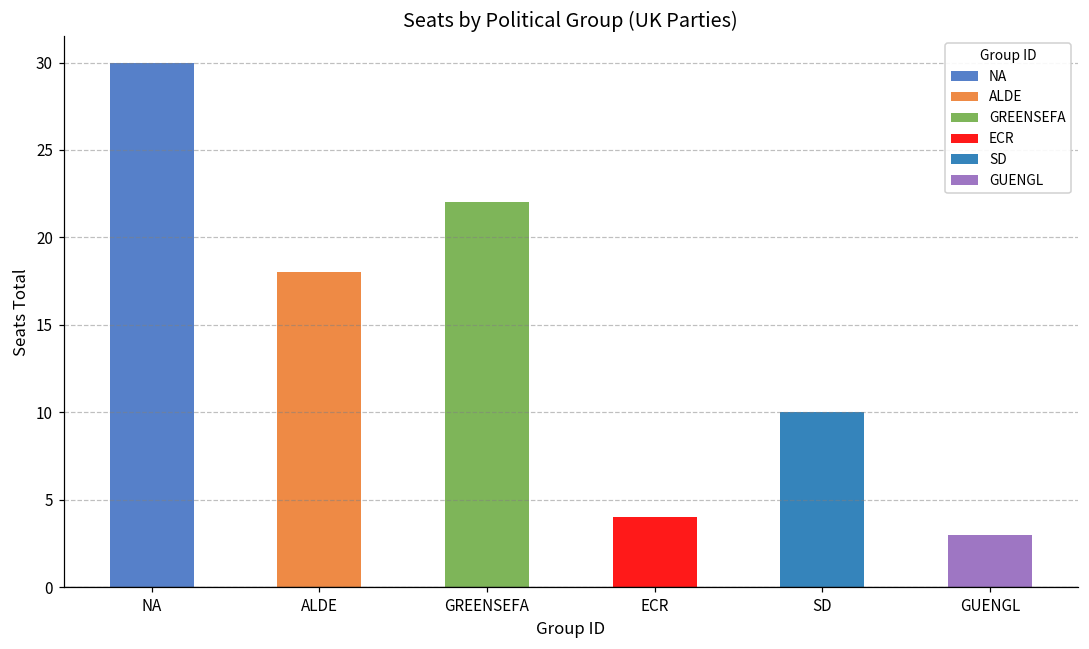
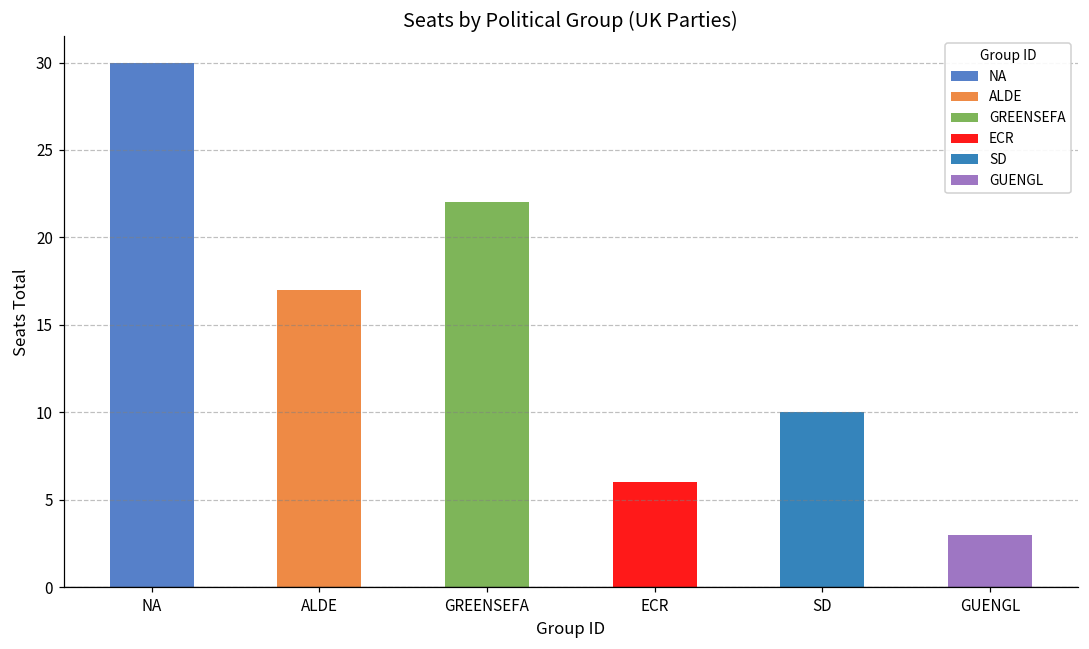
ALDE: 18 -> 17
ECR: 4 -> 6
